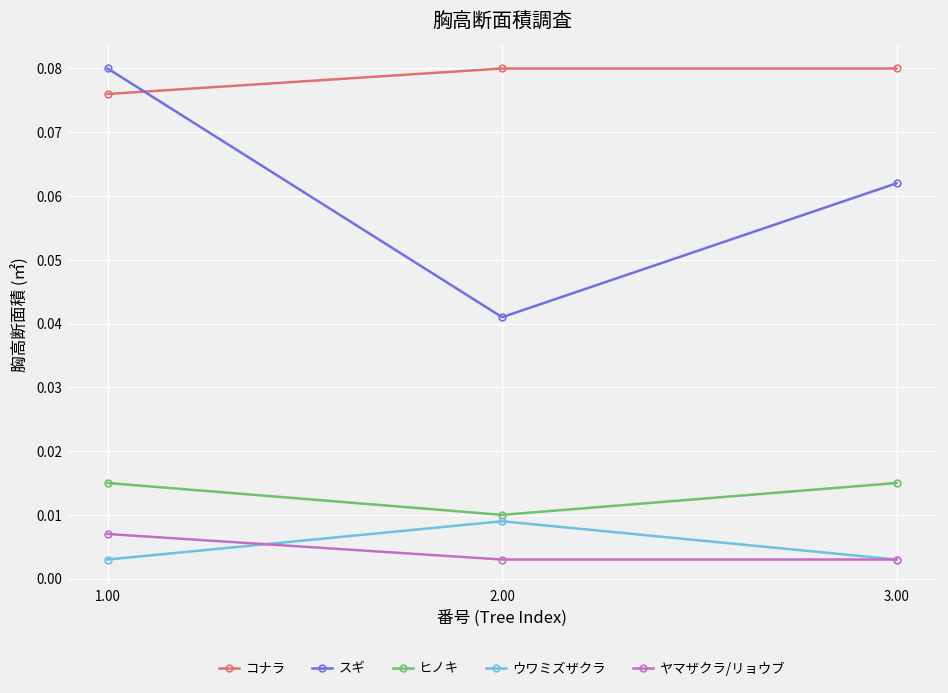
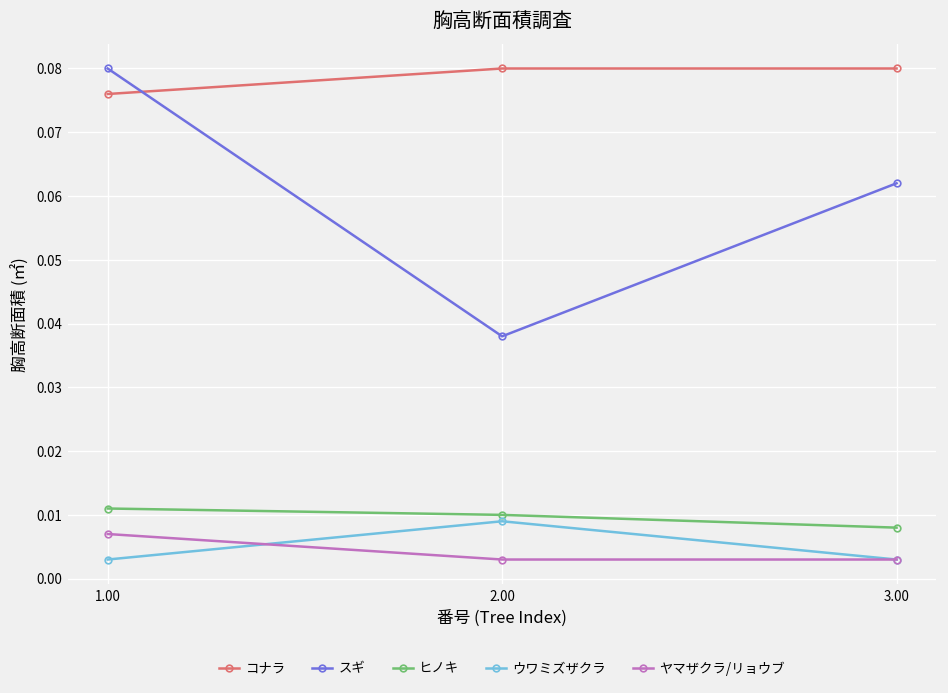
ヒノキ, 1.00: 0.015 -> 0.011
スギ, 2.00: 0.041 -> 0.038
ヒノキ, 3.00: 0.015 -> 0.008
